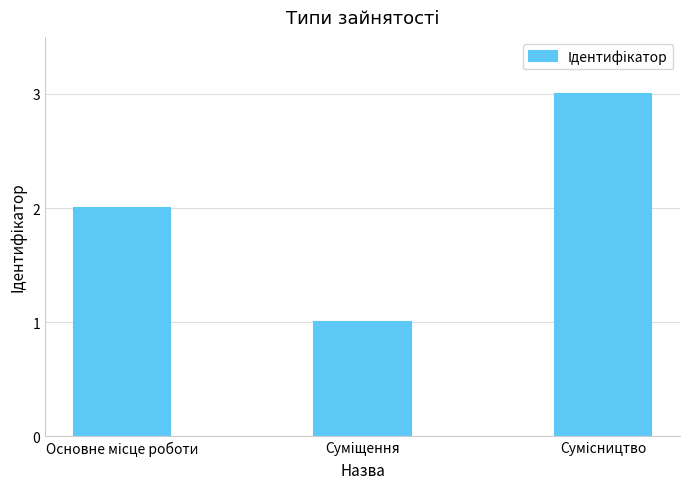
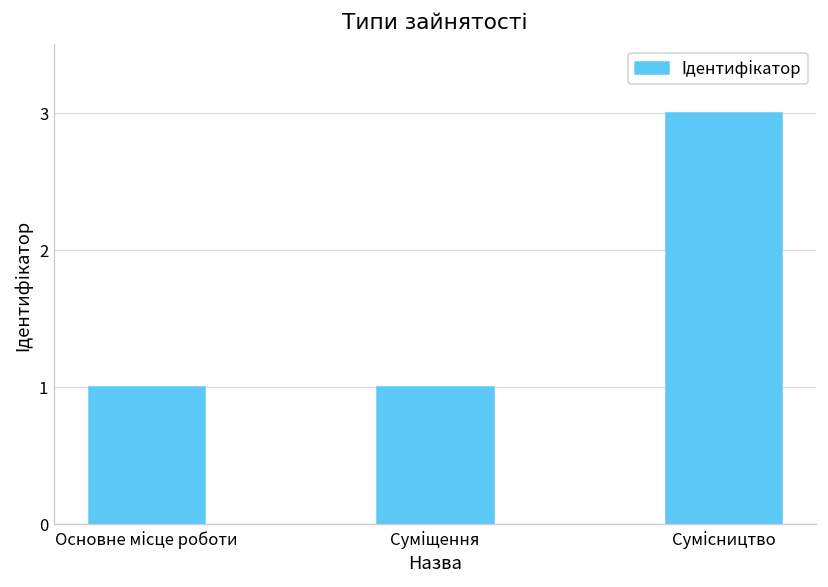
Основне місце роботи: 2 -> 1
